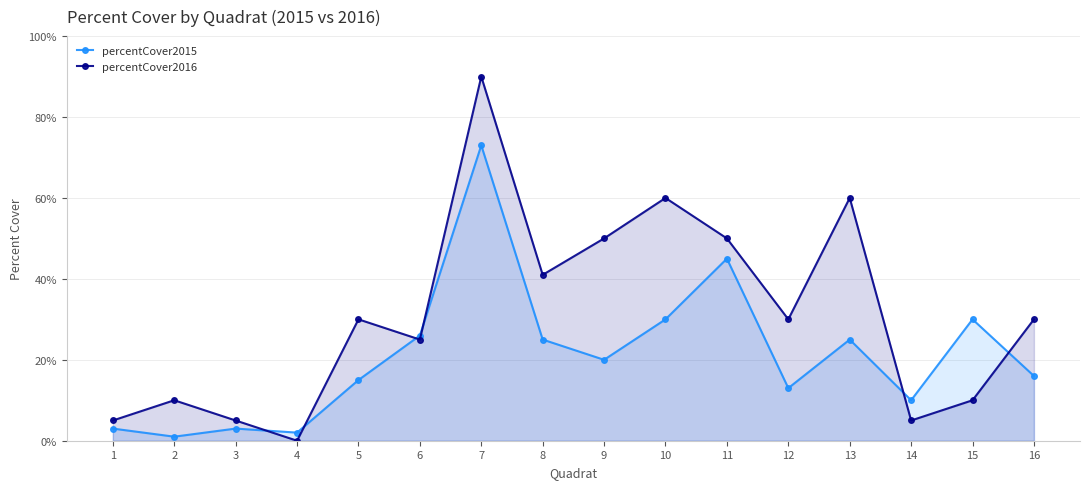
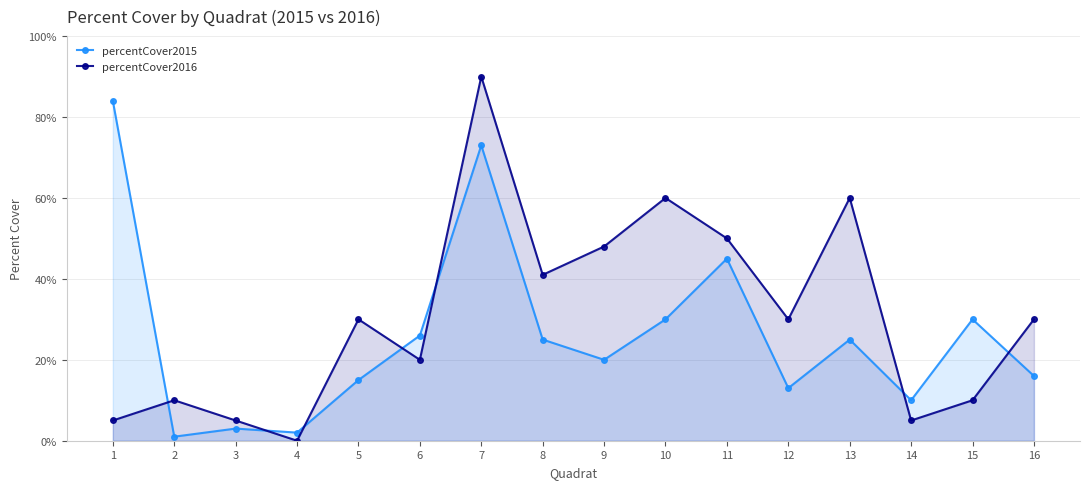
percentCover2015, 1: 3% -> 84%
percentCover2016, 6: 25% -> 20%
percentCover2016, 9: 50% -> 48%
